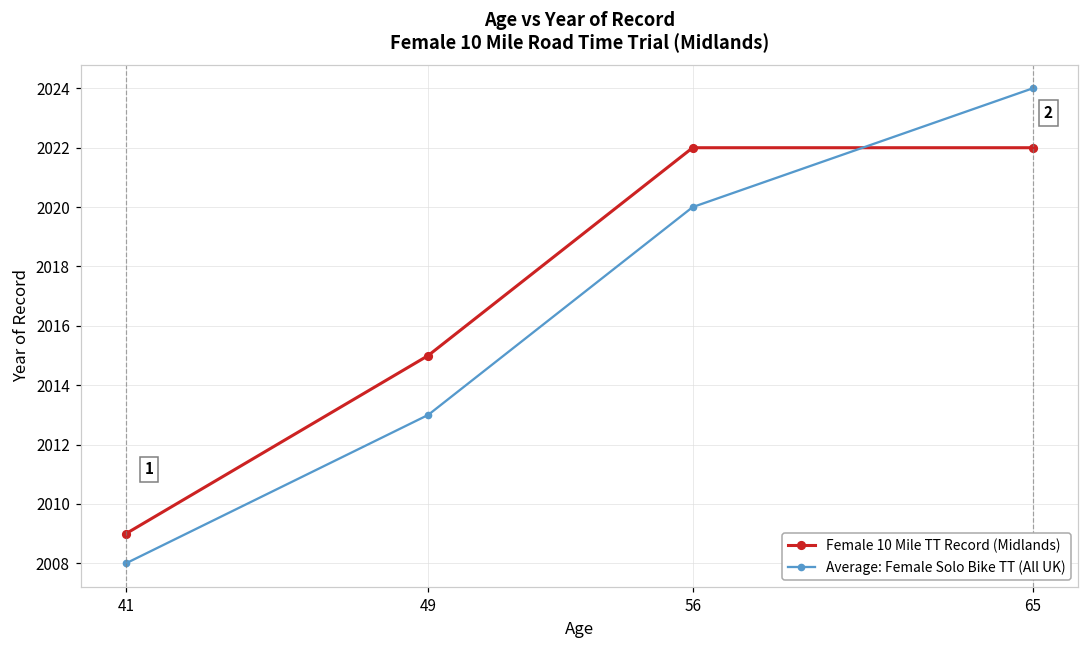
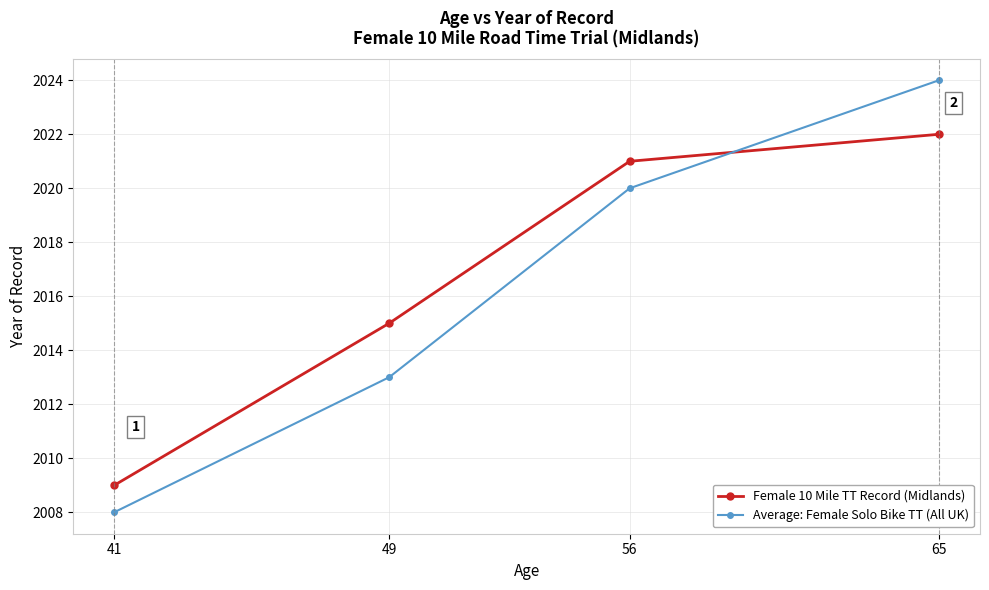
Female 10 Mile TT Record (Midlands), 56: 2022 -> 2021
